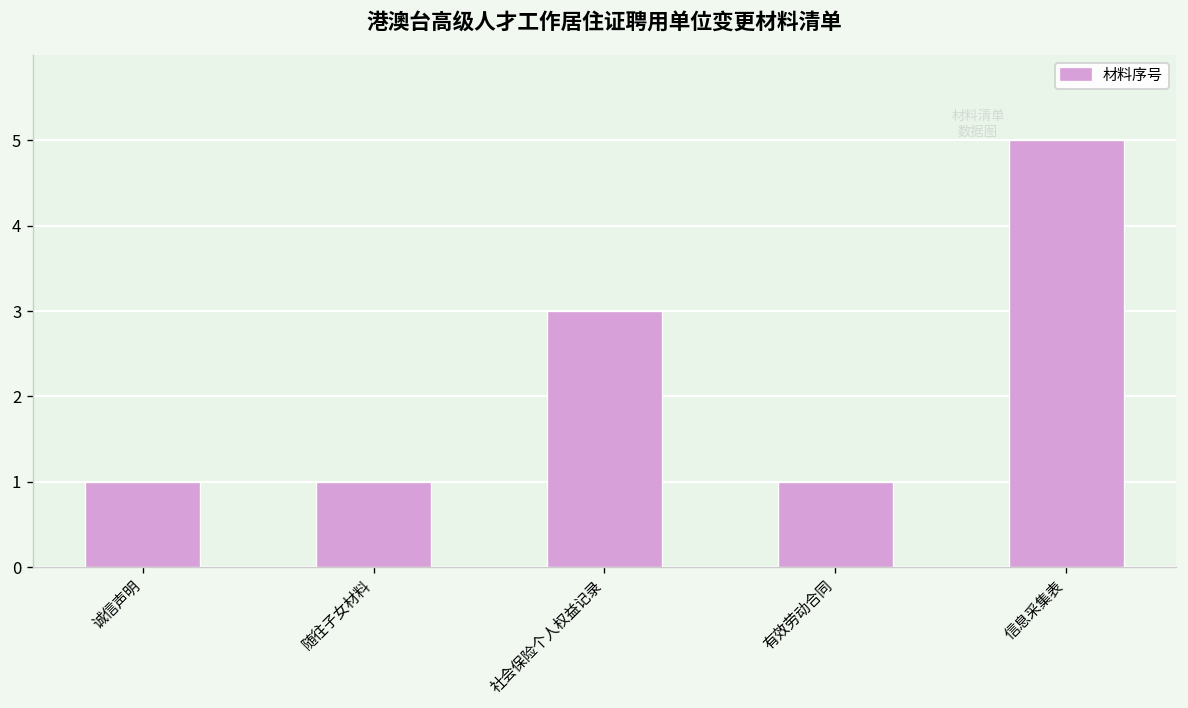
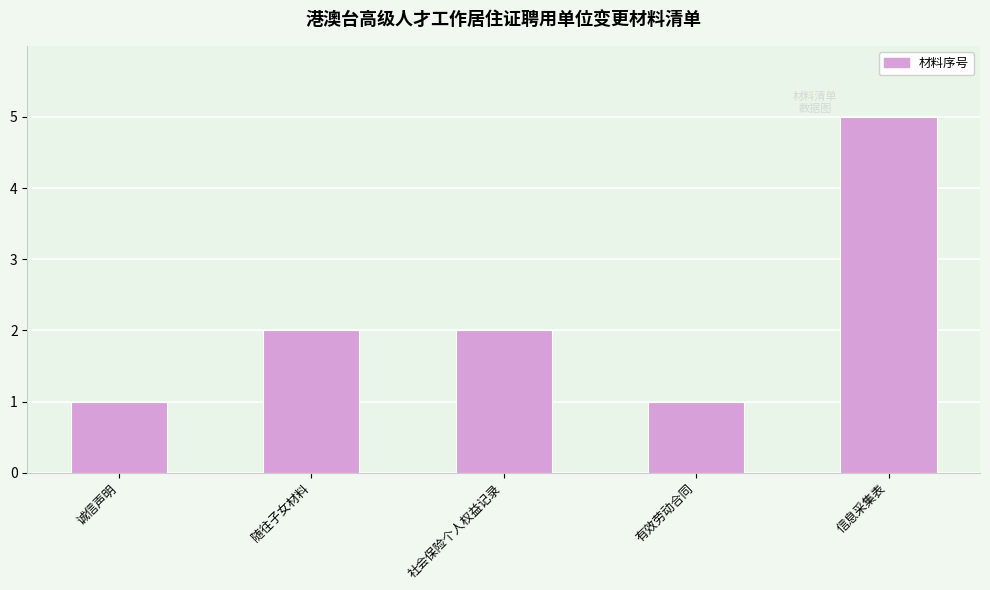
随往子女材料: 1 -> 2
社会保险个人权益记录: 3 -> 2
